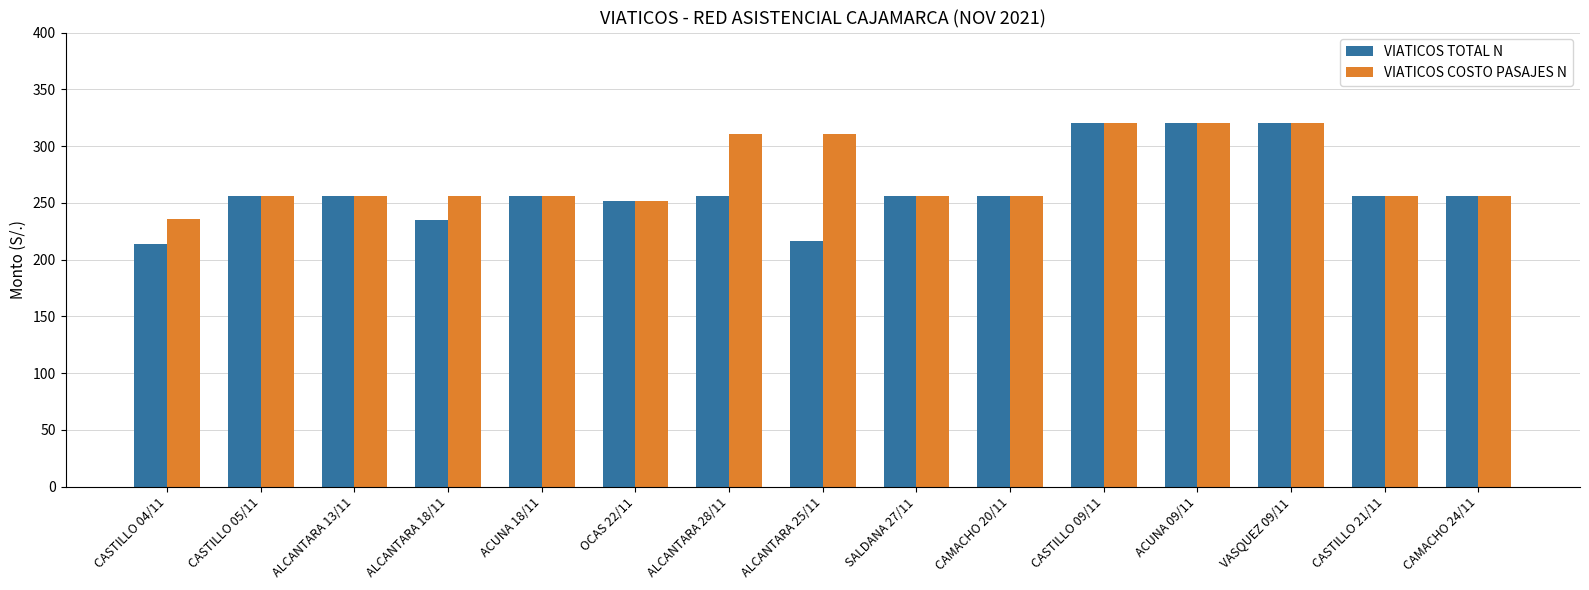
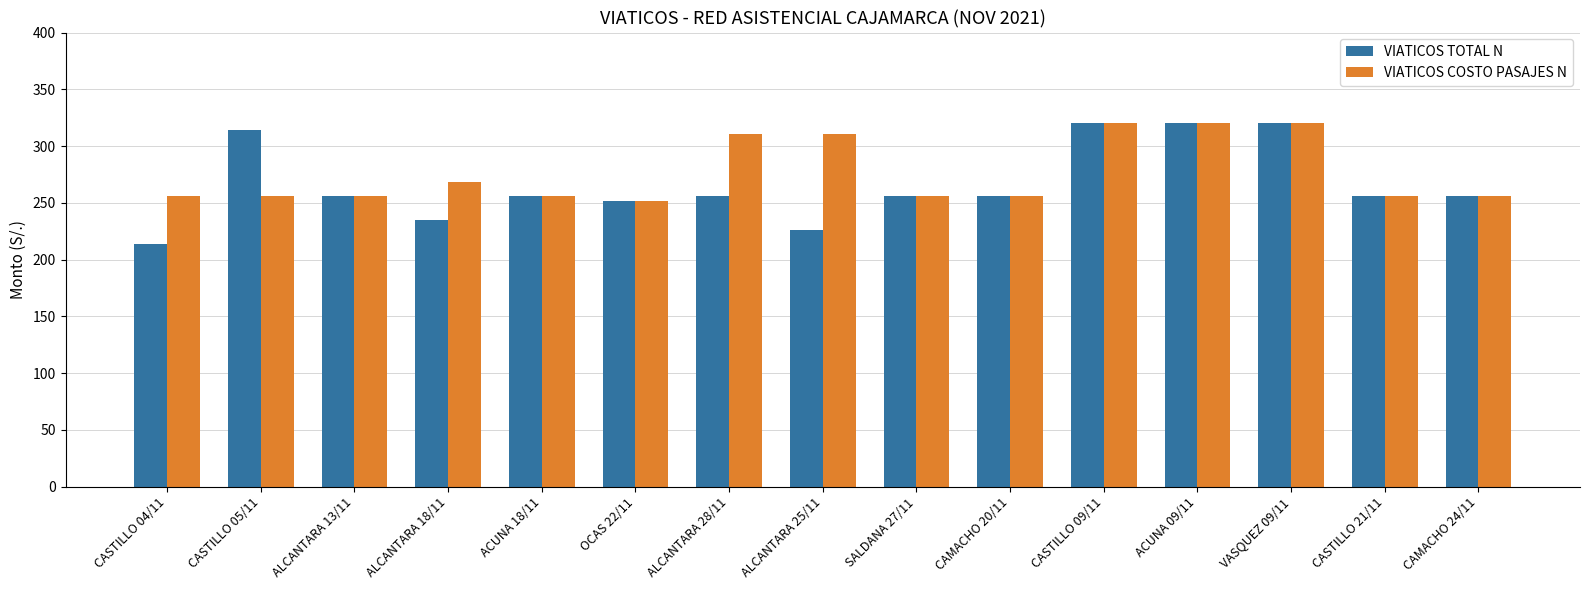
VIATICOS COSTO PASAJES N, CASTILLO 04/11: 236 -> 256
VIATICOS TOTAL N, CASTILLO 05/11: 256 -> 314
VIATICOS COSTO PASAJES N, ALCANTARA 18/11: 256 -> 268
VIATICOS TOTAL N, ALCANTARA 25/11: 216 -> 226
